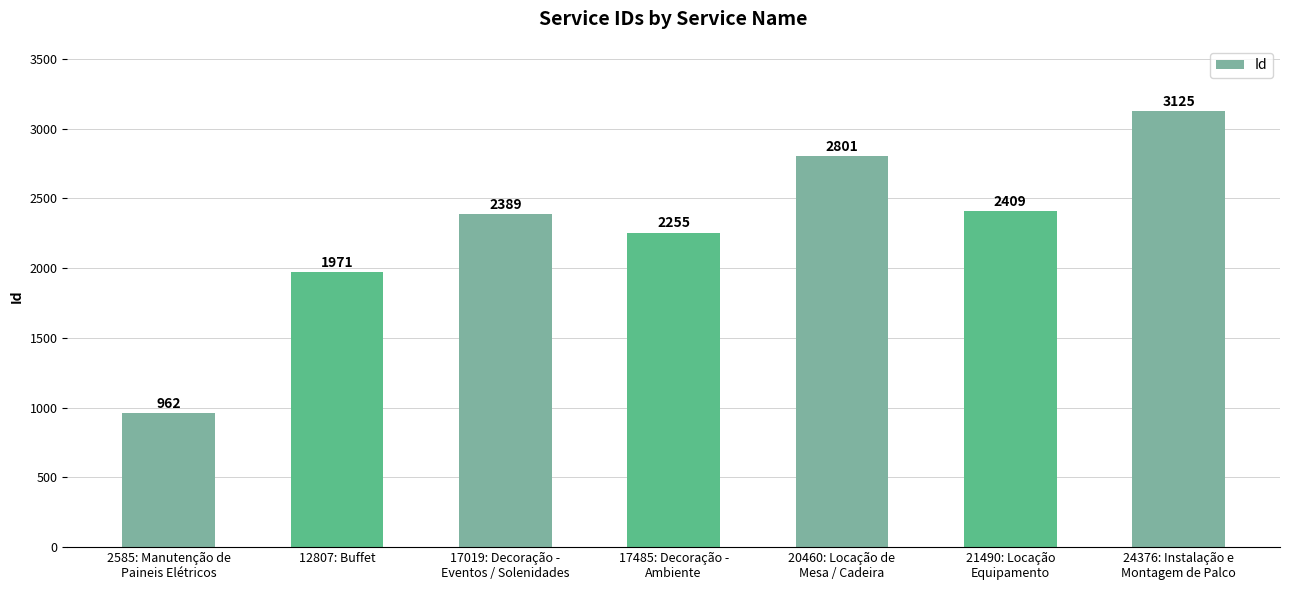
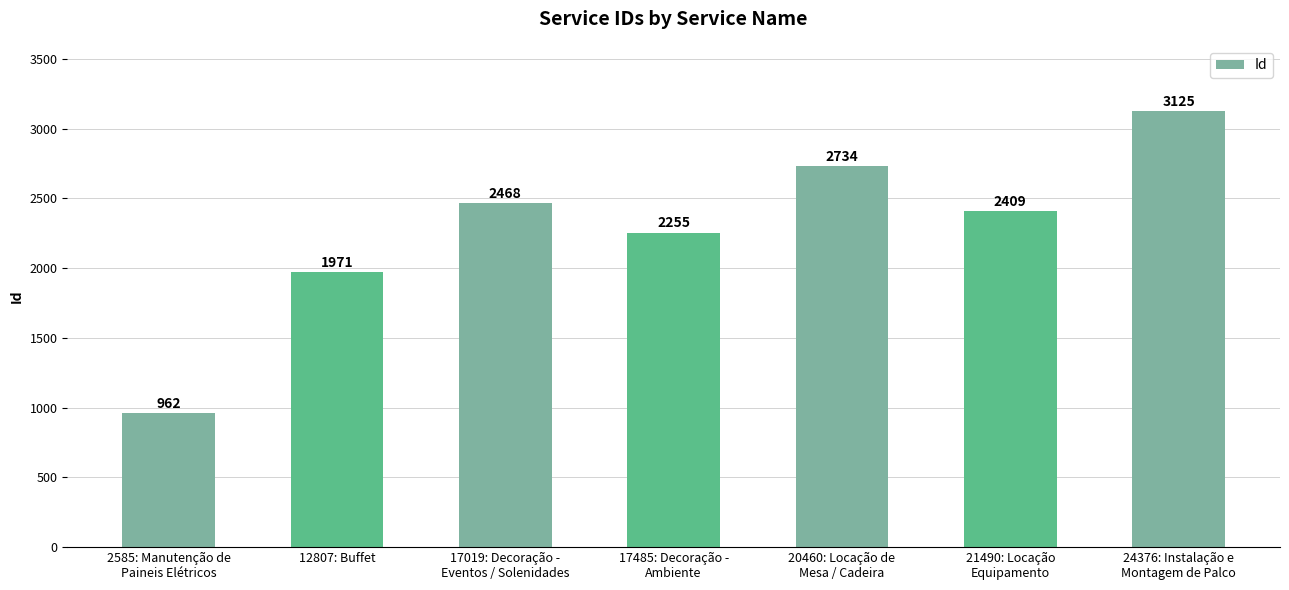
17019: Decoração - Eventos / Solenidades: 2389 -> 2468
20460: Locação de Mesa / Cadeira: 2801 -> 2734
